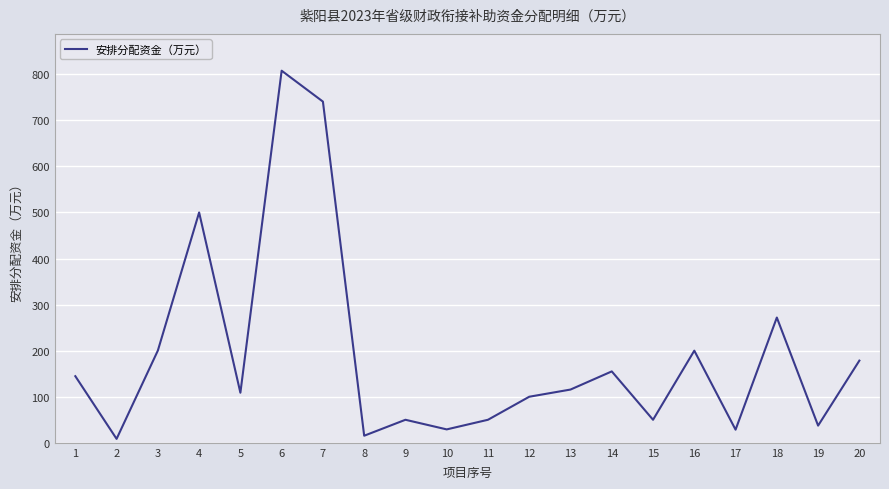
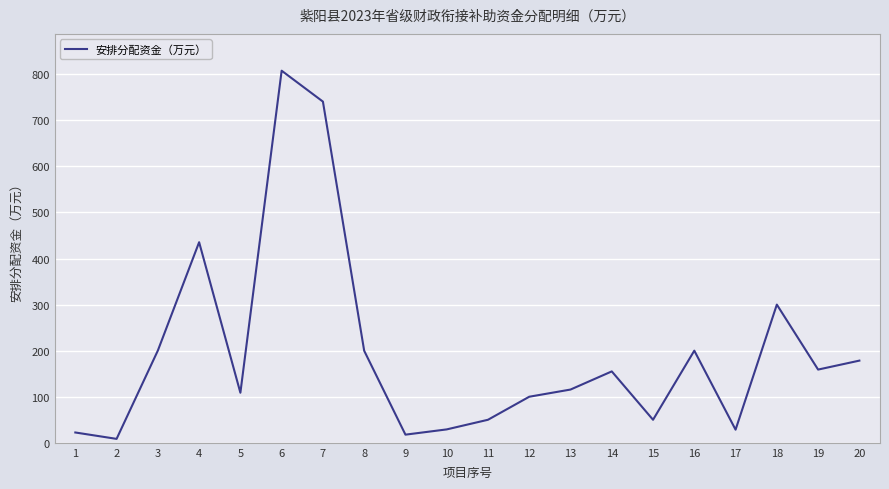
1: 140 -> 20
4: 500 -> 440
8: 20 -> 200
9: 50 -> 20
18: 270 -> 300
19: 40 -> 160
